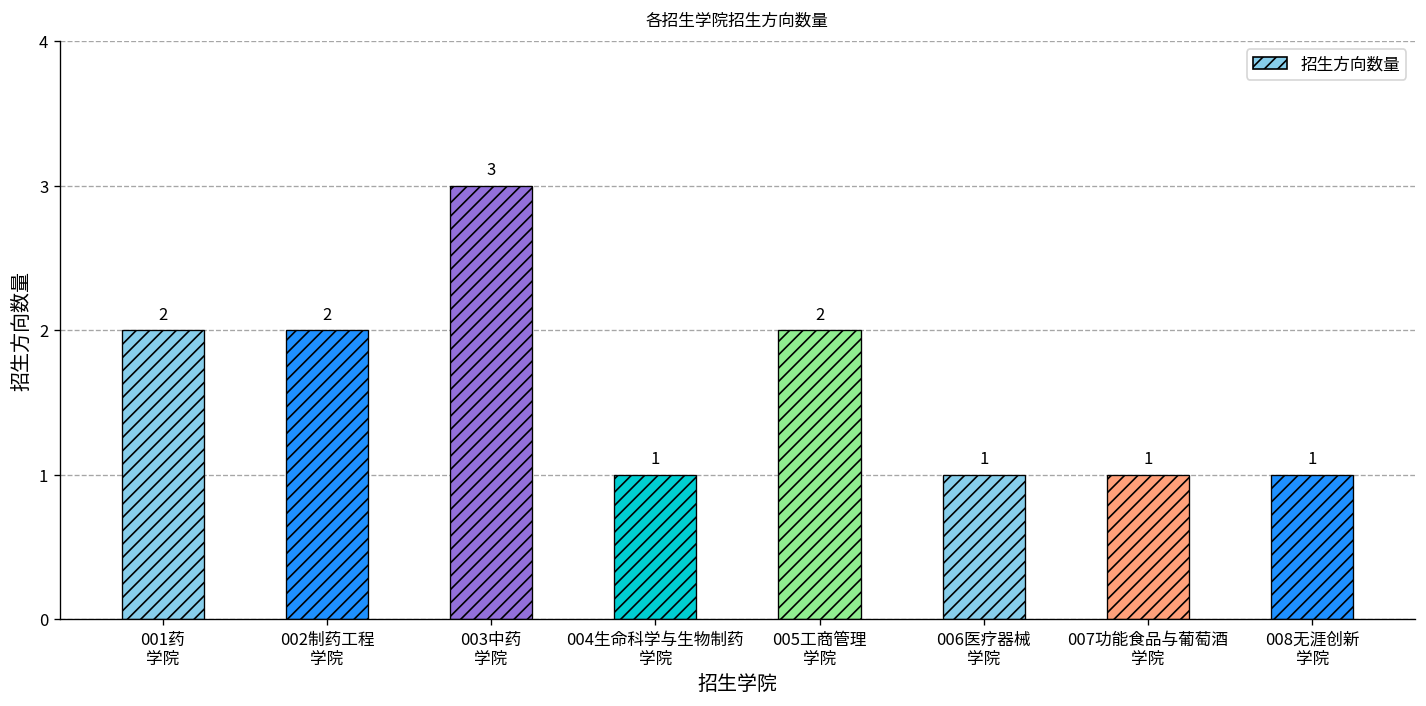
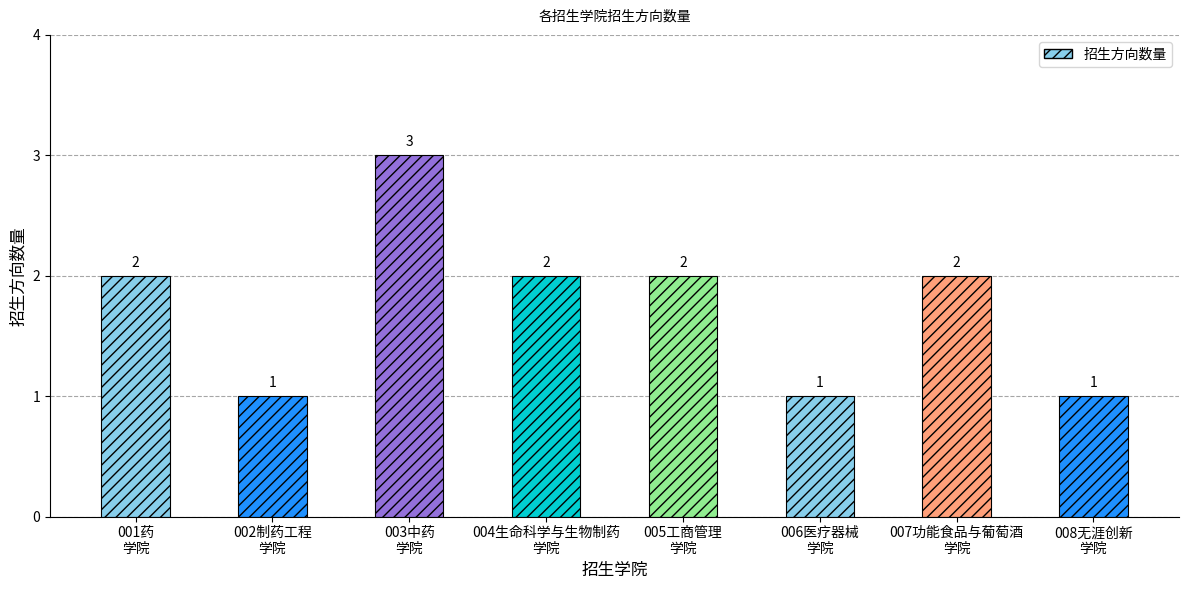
002制药工程 学院: 2 -> 1
004生命科学与生物制药 学院: 1 -> 2
007功能食品与葡萄酒 学院: 1 -> 2
